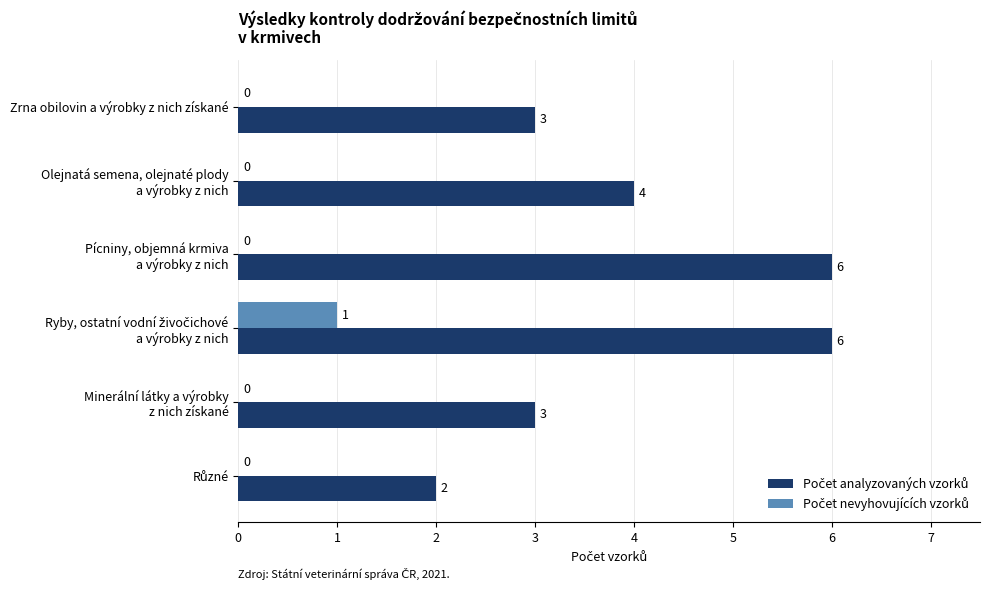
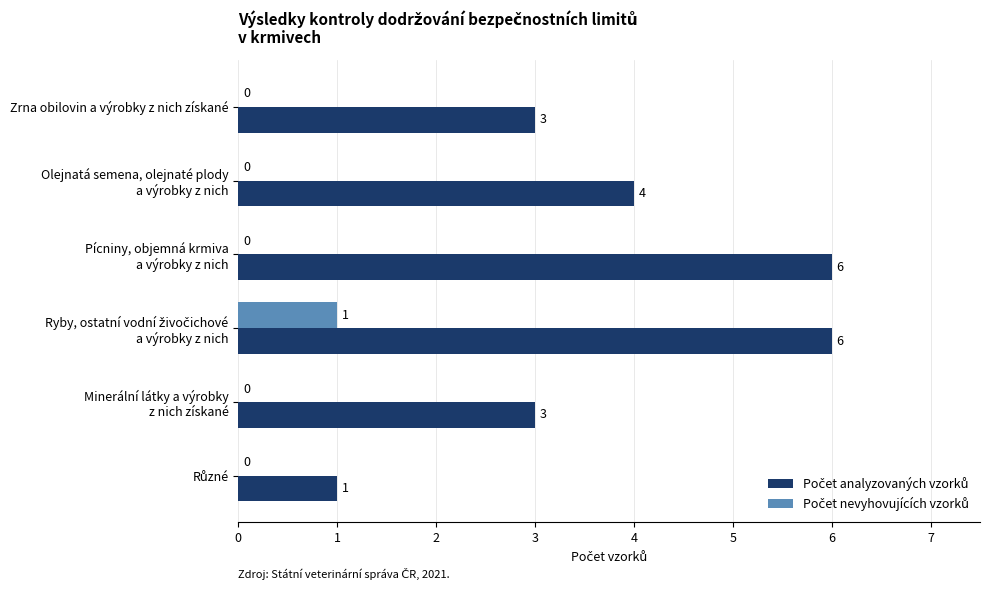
Počet analyzovaných vzorků, Různé: 2 -> 1
